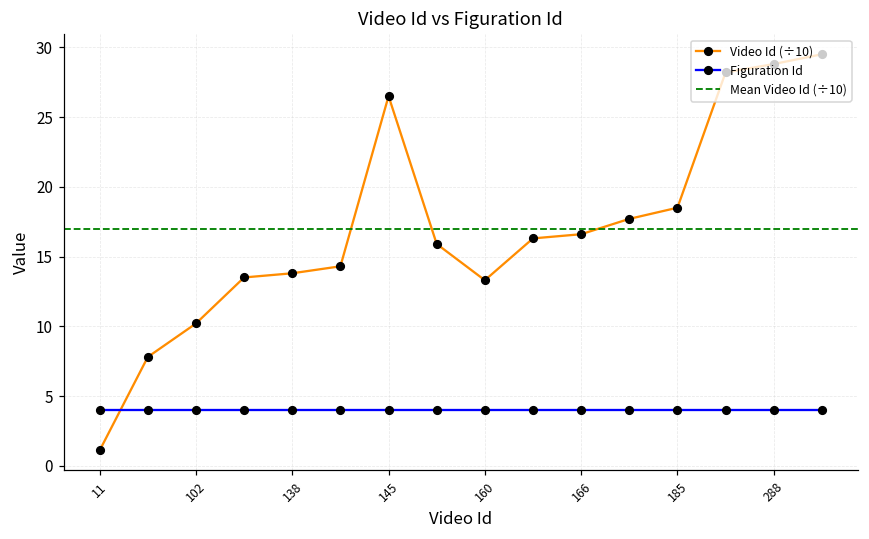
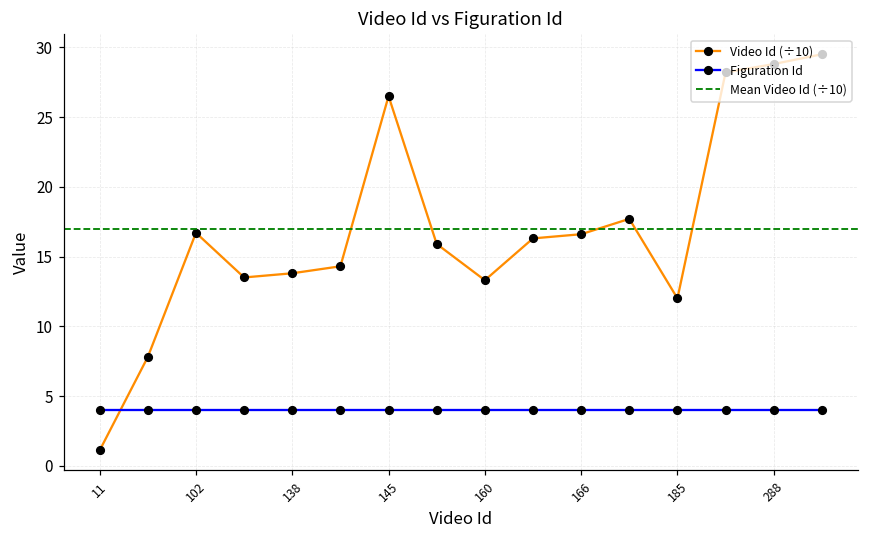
Video Id (÷10), 102: 10.2 -> 16.7
Video Id (÷10), 185: 18.5 -> 12.0
